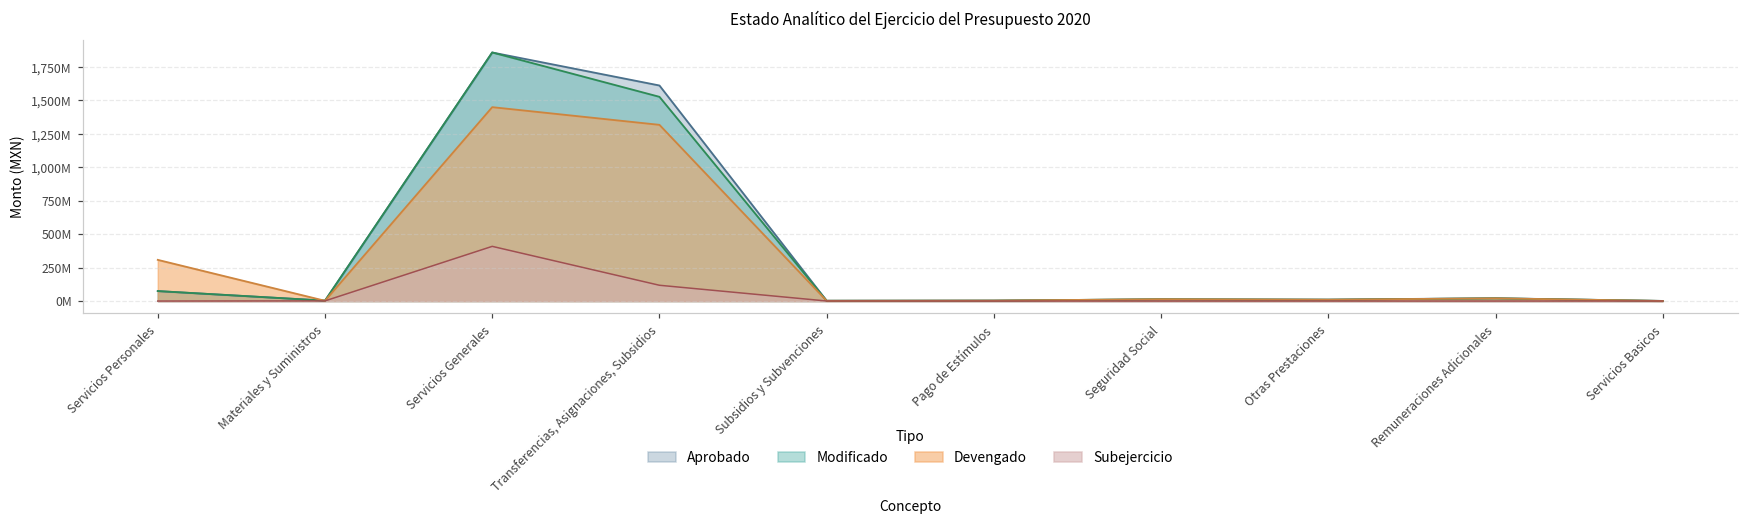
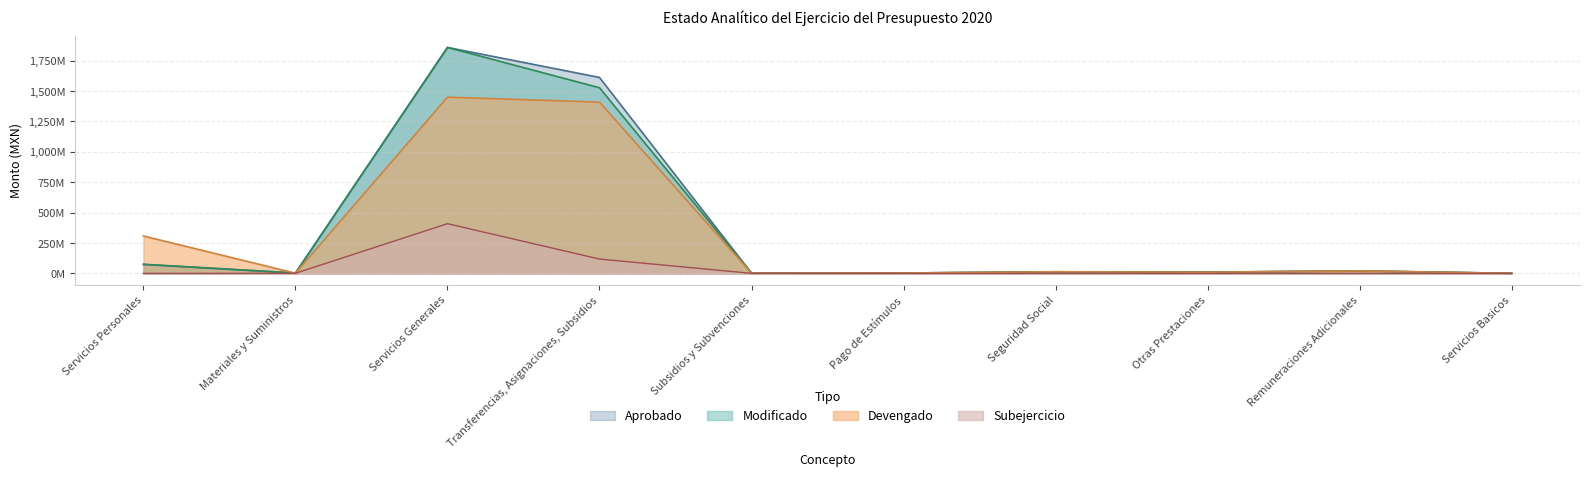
Devengado, Transferencias, Asignaciones, Subsidios: 1,320,000,000 -> 1,410,000,000
